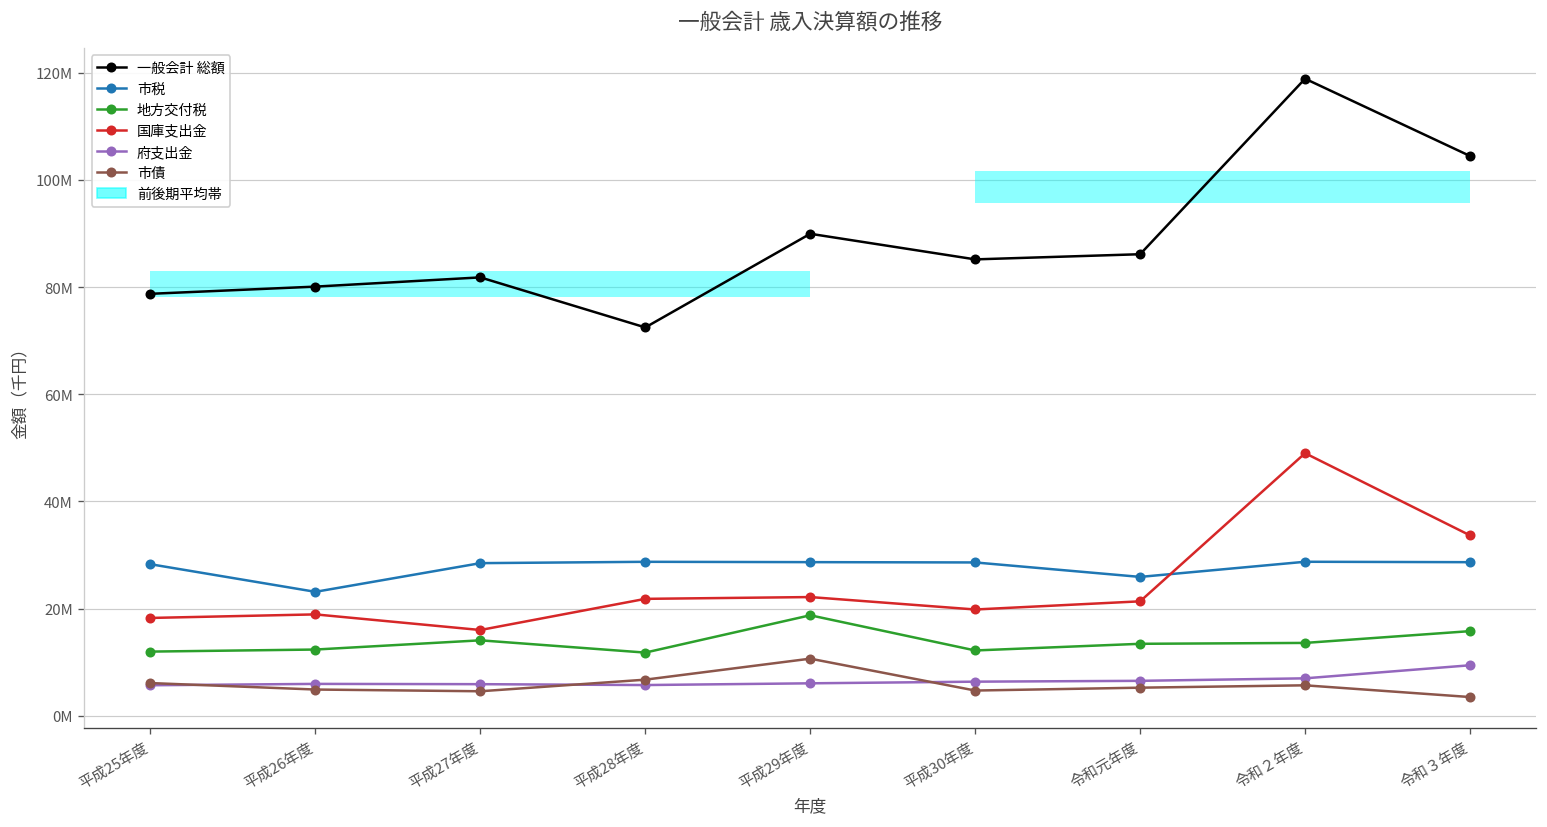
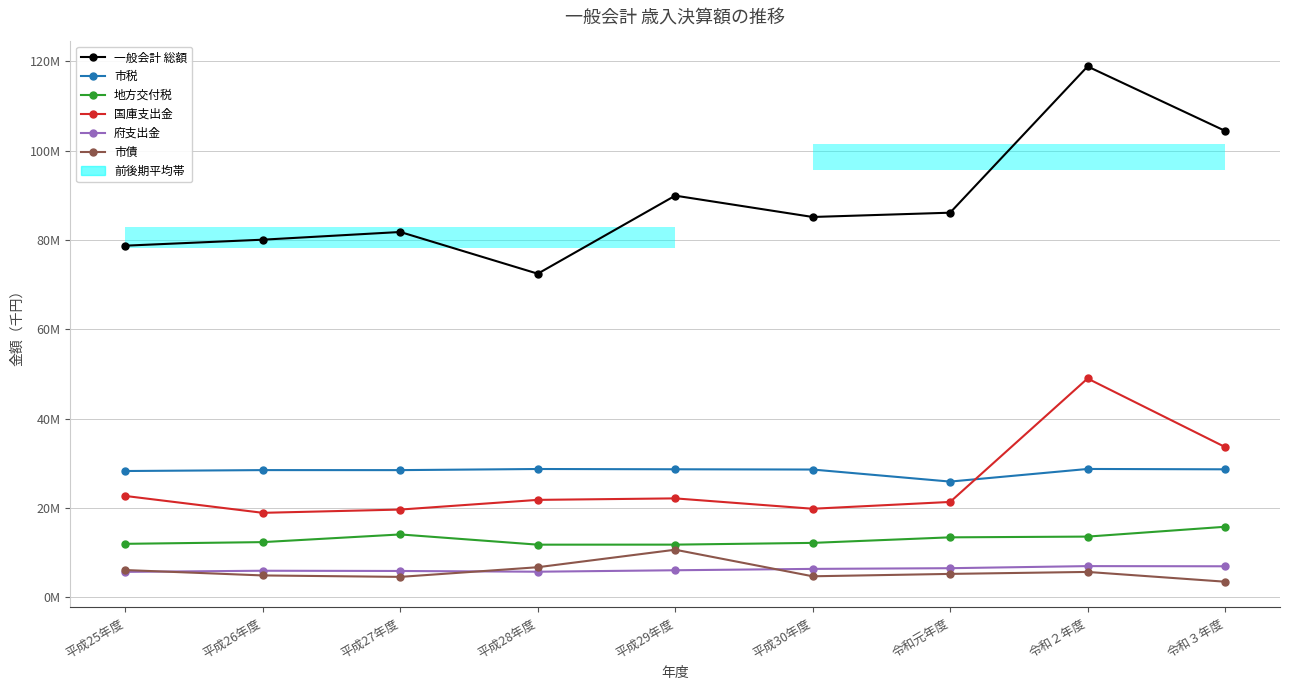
国庫支出金, 平成25年度: 18000000 -> 23000000
市税, 平成26年度: 23000000 -> 28000000
国庫支出金, 平成27年度: 16000000 -> 20000000
地方交付税, 平成29年度: 19000000 -> 12000000
府支出金, 令和３年度: 9000000 -> 7000000
